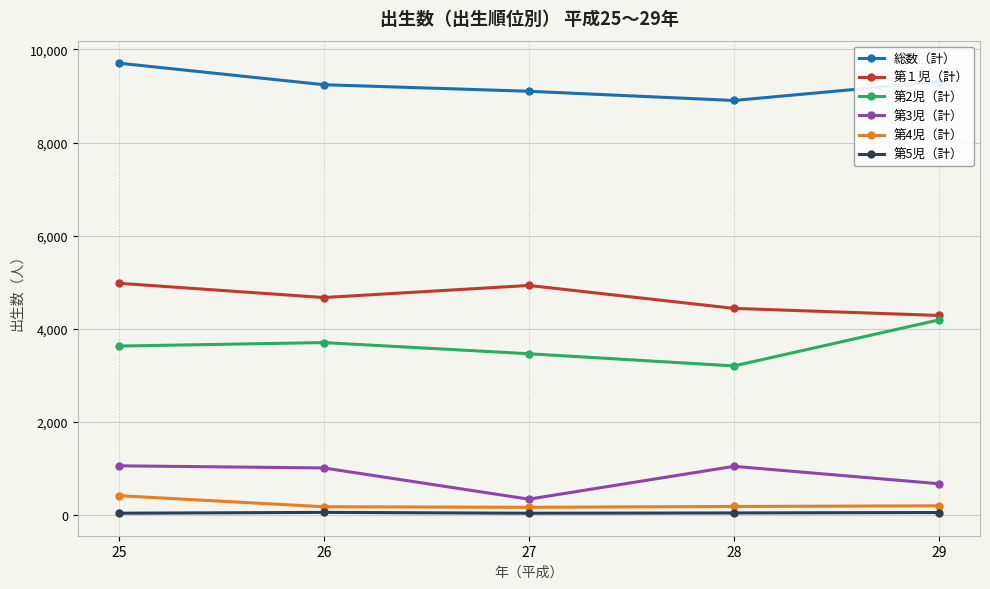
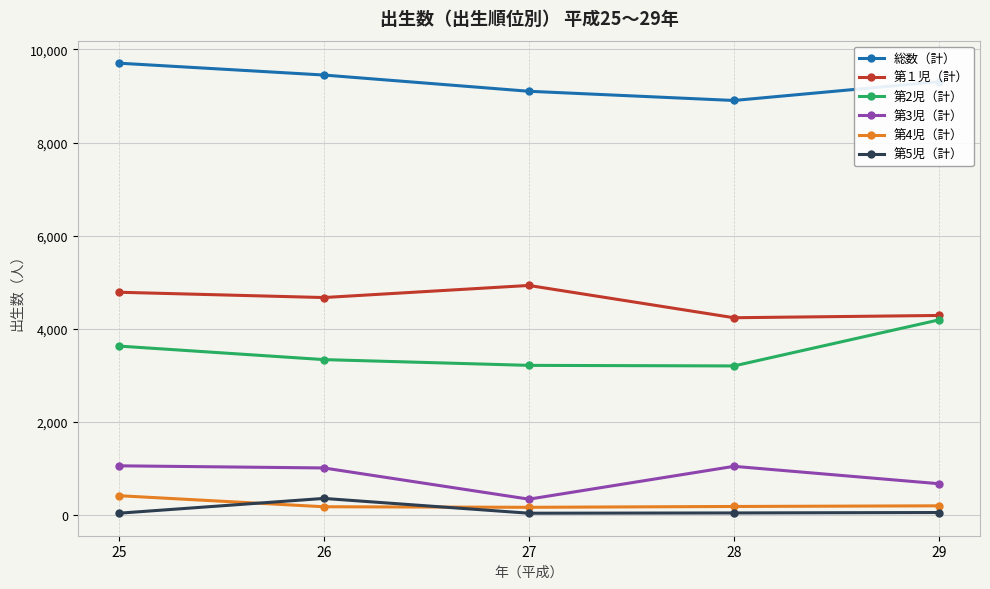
第１児（計）, 25: 5,000 -> 4,800
総数（計）, 26: 9,200 -> 9,500
第2児（計）, 26: 3,700 -> 3,300
第5児（計）, 26: 100 -> 400
第2児（計）, 27: 3,500 -> 3,200
第１児（計）, 28: 4,400 -> 4,200
